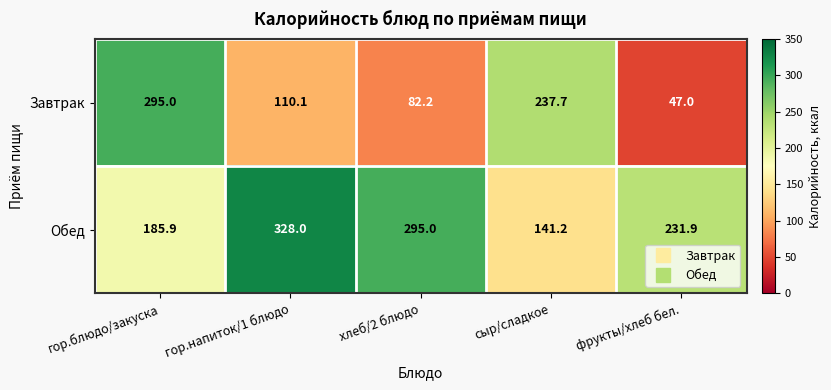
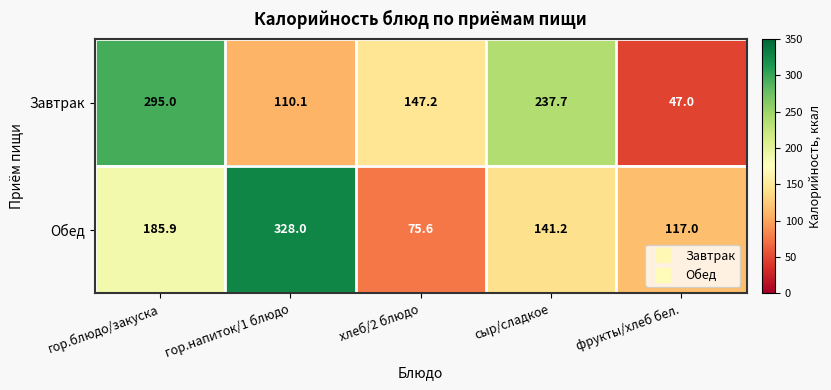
Завтрак, хлеб/2 блюдо: 82.2 -> 147.2
Обед, хлеб/2 блюдо: 295.0 -> 75.6
Обед, фрукты/хлеб бел.: 231.9 -> 117.0
